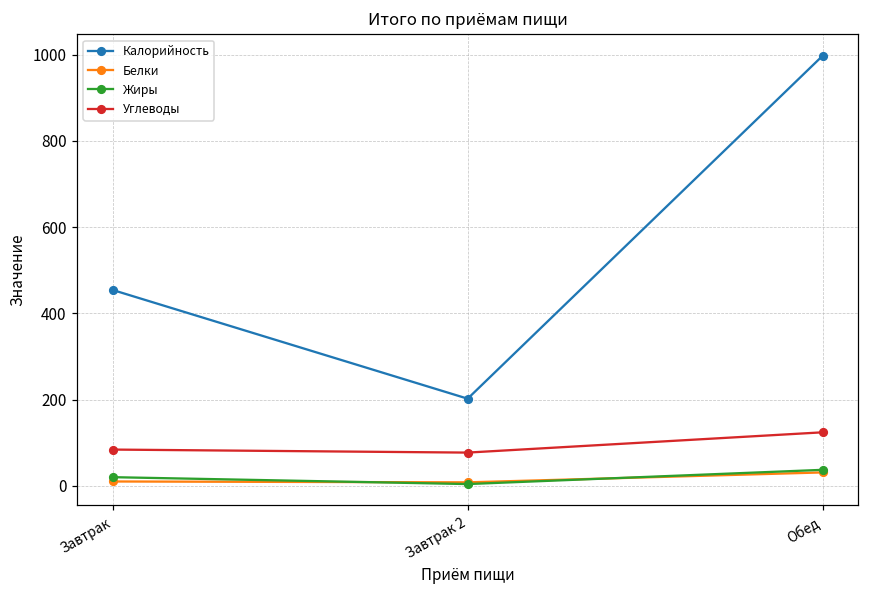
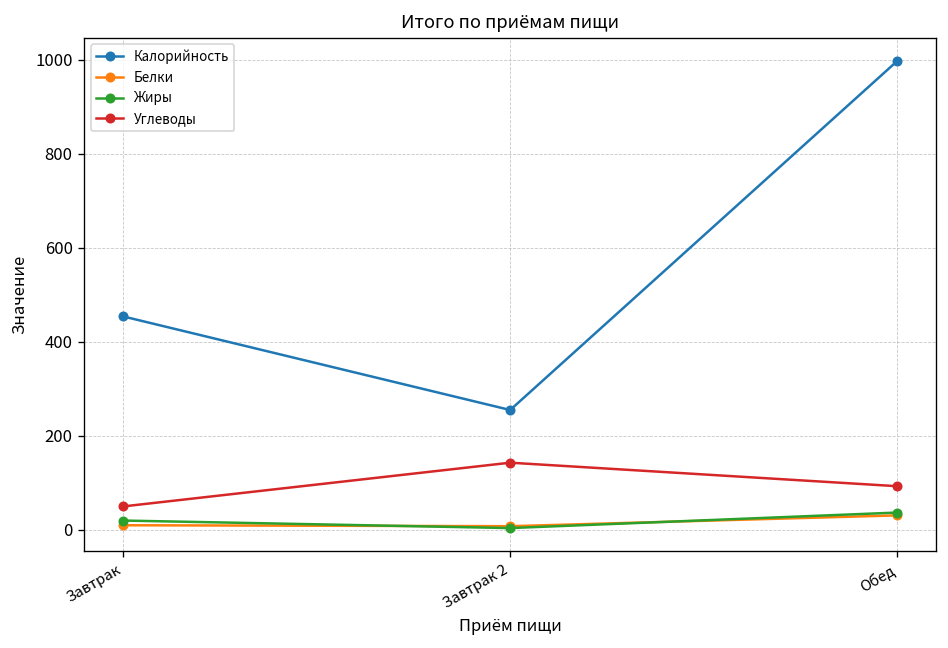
Углеводы, Завтрак: 80 -> 50
Калорийность, Завтрак 2: 200 -> 260
Углеводы, Завтрак 2: 80 -> 140
Углеводы, Обед: 120 -> 90
